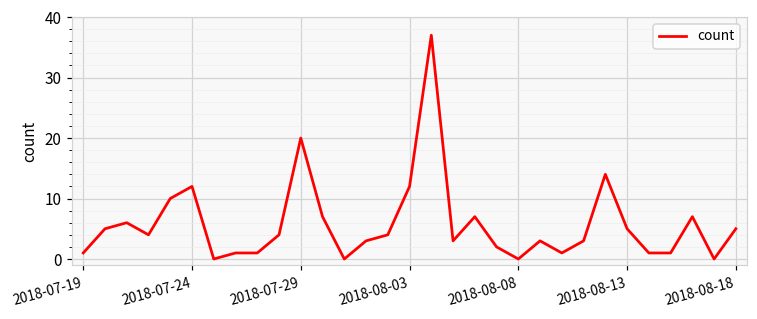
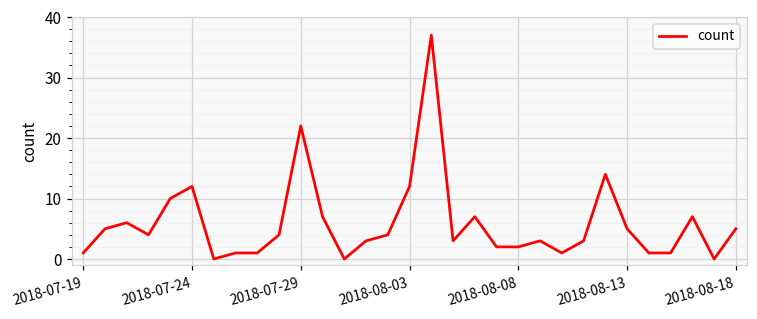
2018-07-29: 20 -> 22
2018-08-08: 0 -> 2
